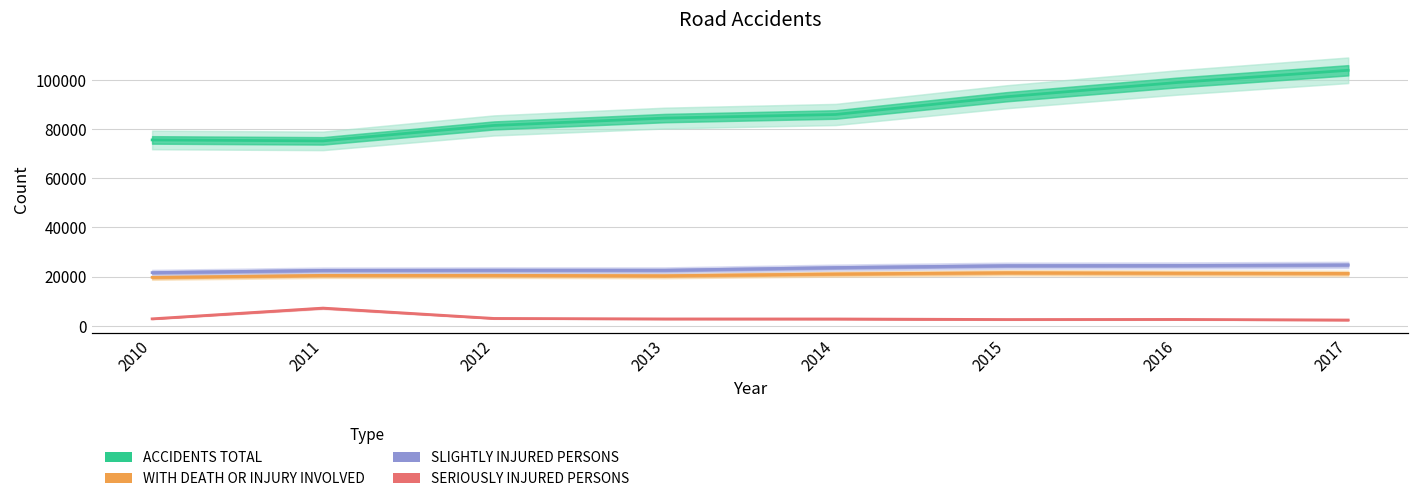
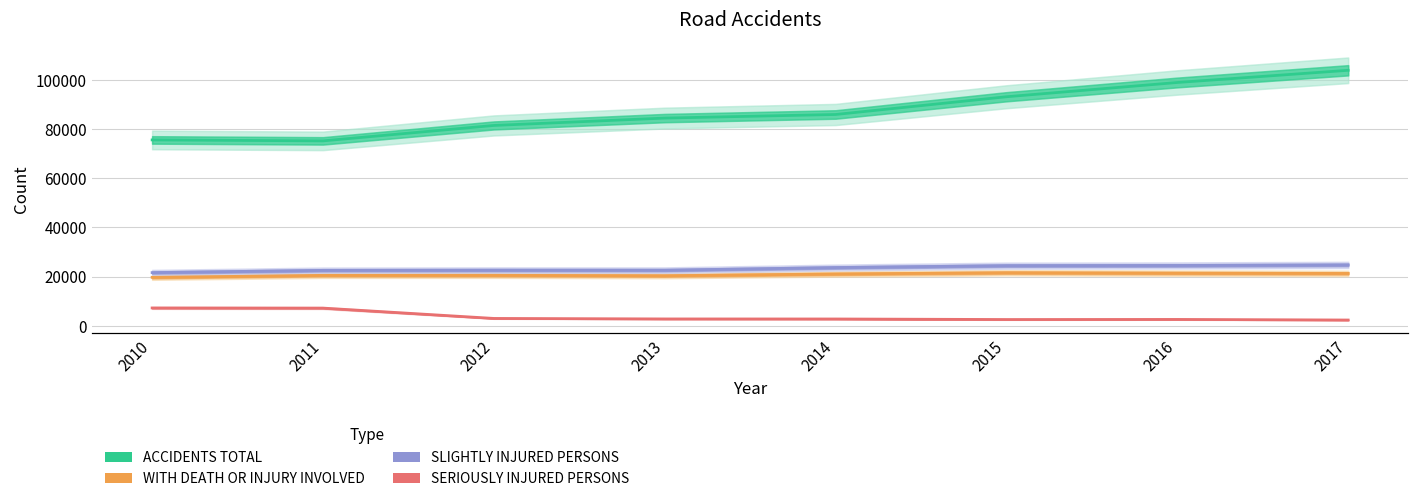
SERIOUSLY INJURED PERSONS, 2010: 3000 -> 7000
